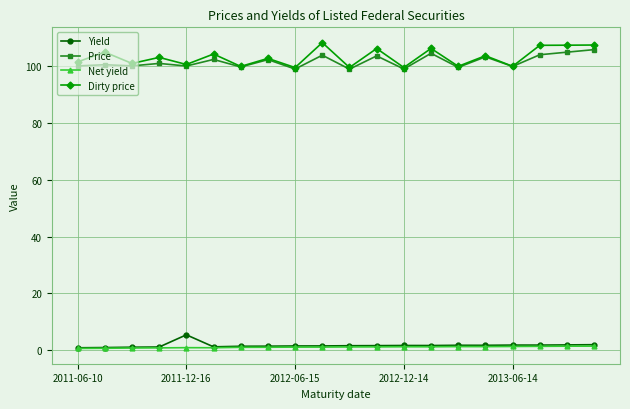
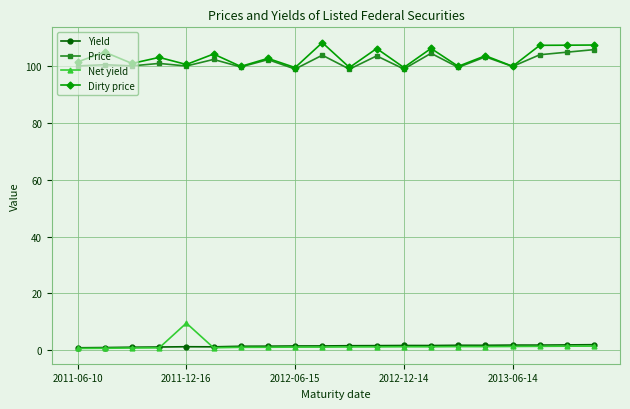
Yield, 2011-12-16: 5 -> 1
Net yield, 2011-12-16: 1 -> 10
